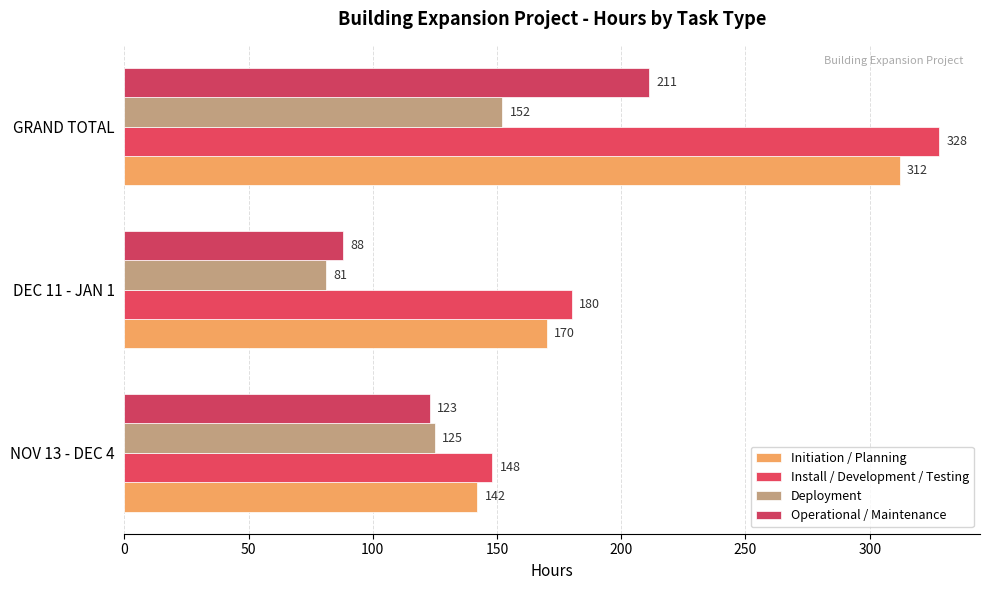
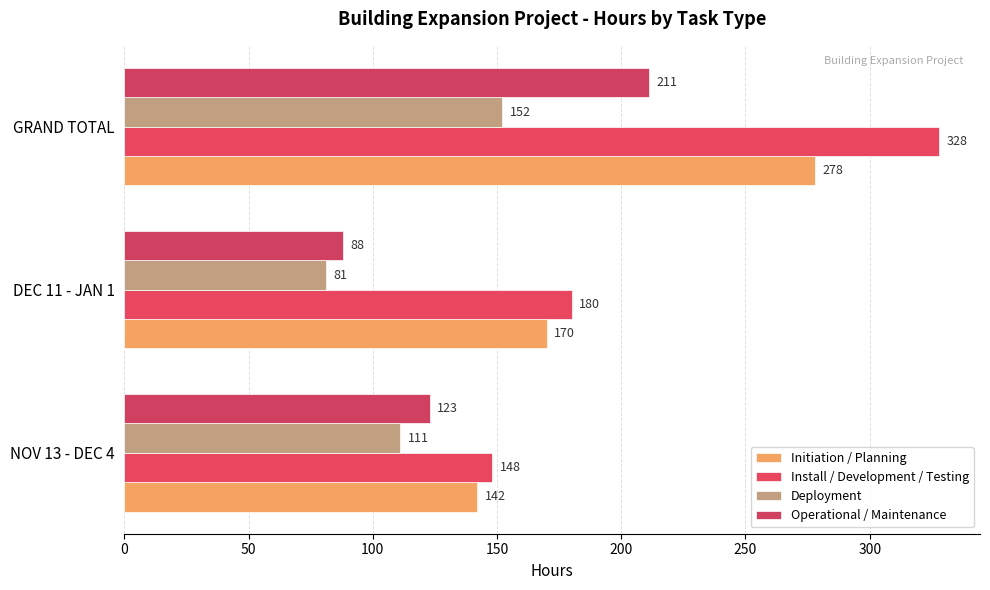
Initiation / Planning, GRAND TOTAL: 312 -> 278
Deployment, NOV 13 - DEC 4: 125 -> 111
